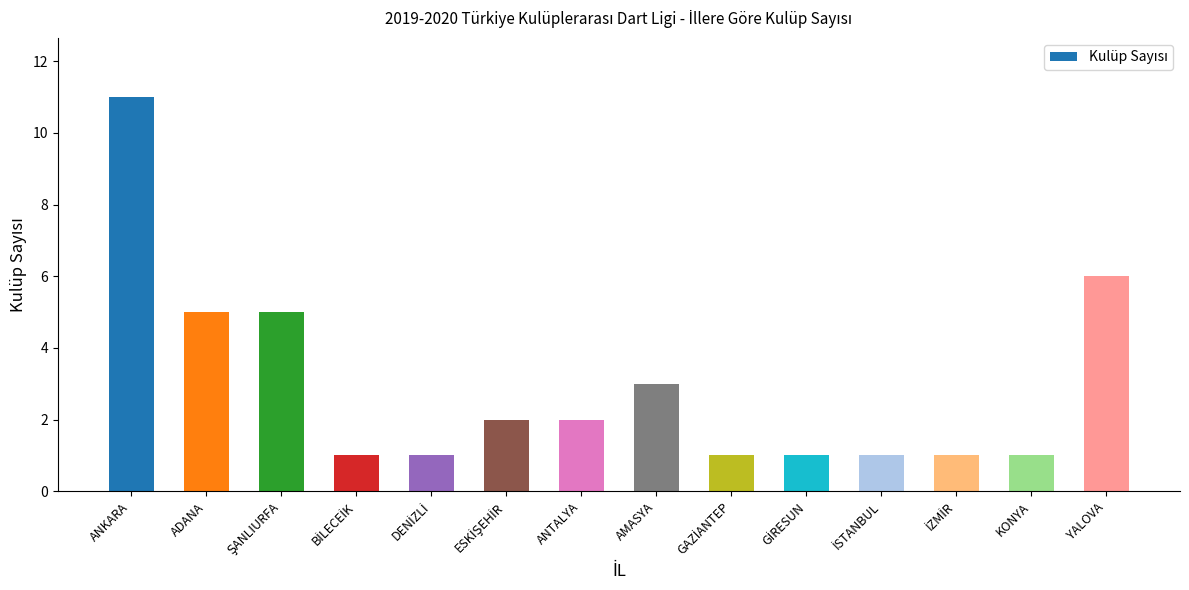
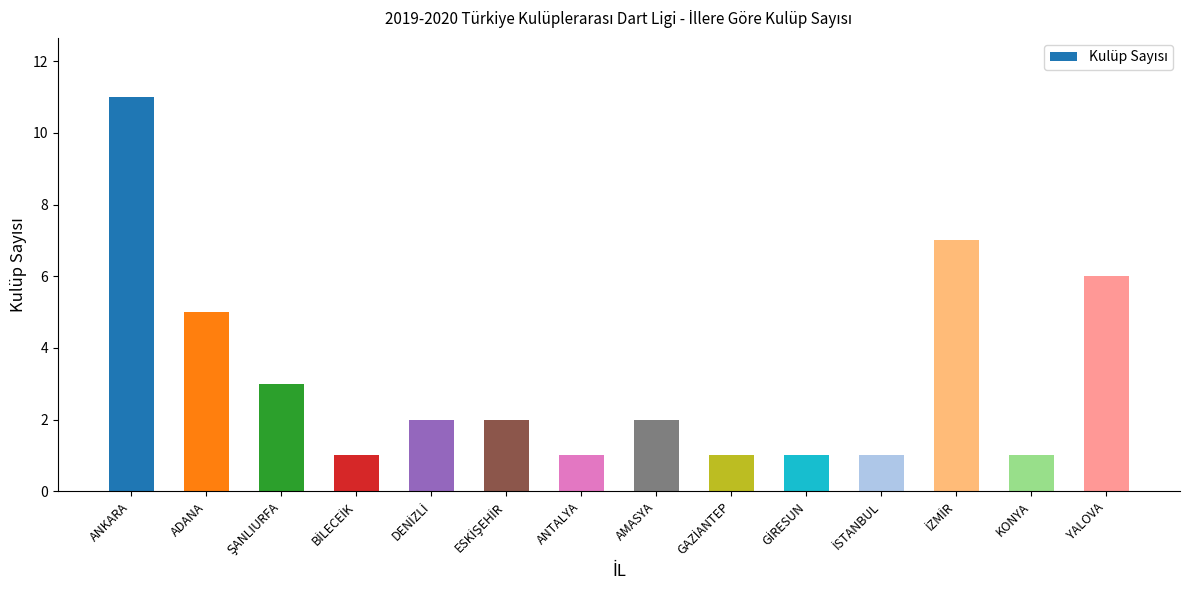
ŞANLIURFA: 5 -> 3
DENİZLİ: 1 -> 2
ANTALYA: 2 -> 1
AMASYA: 3 -> 2
İZMİR: 1 -> 7
